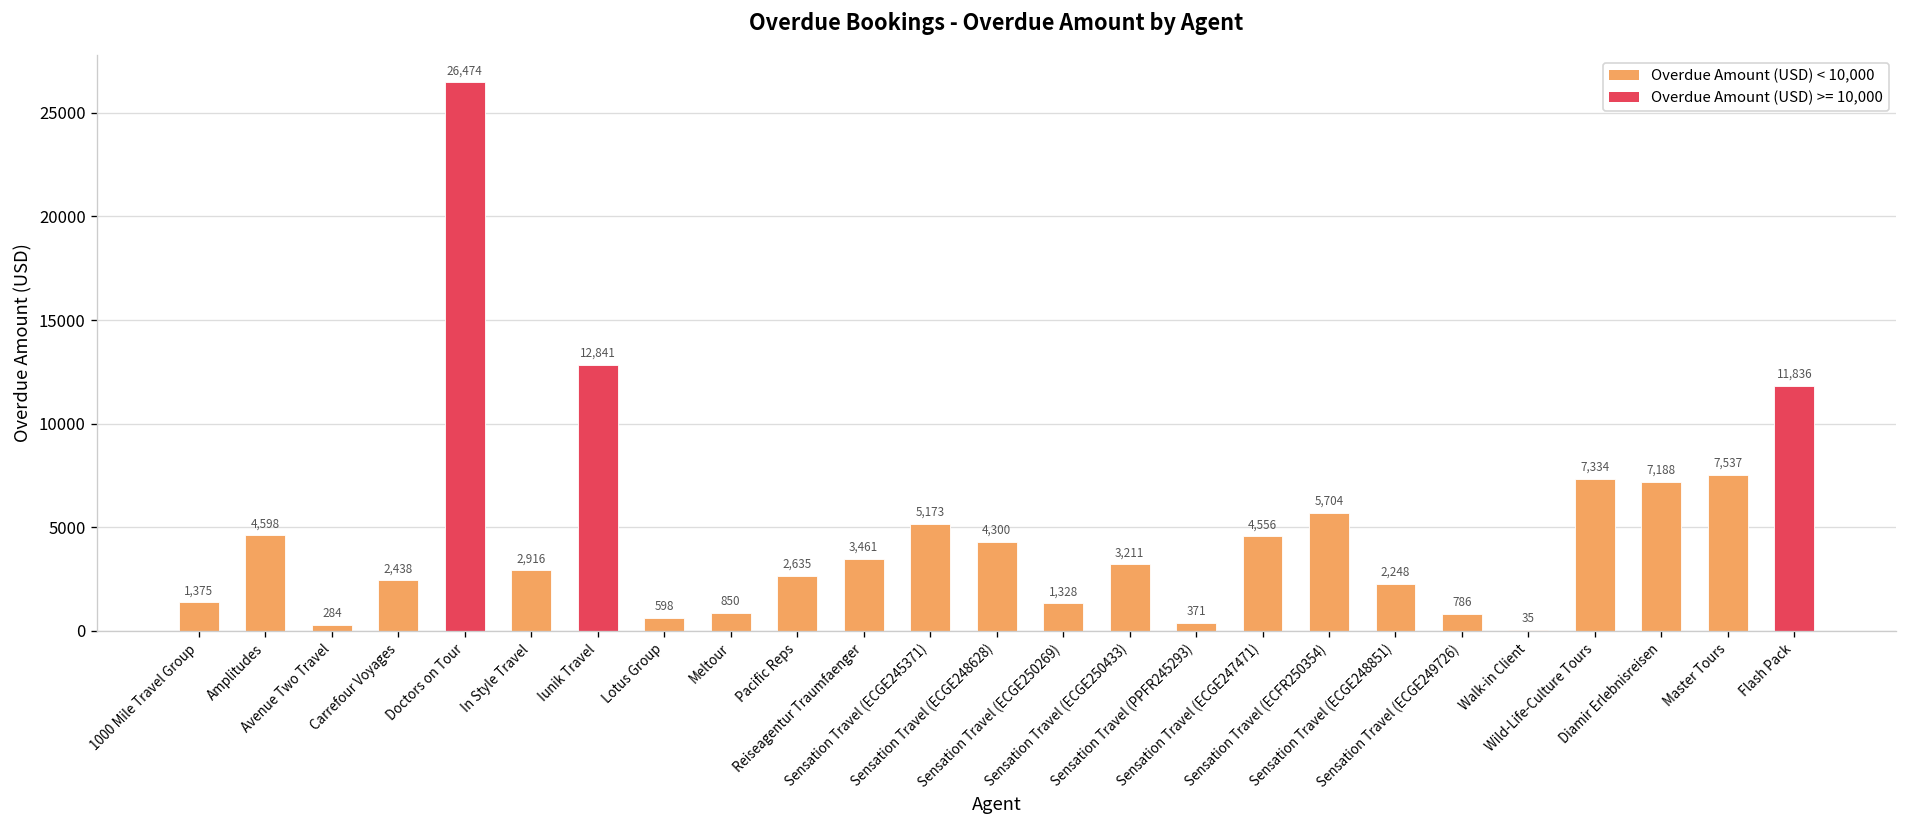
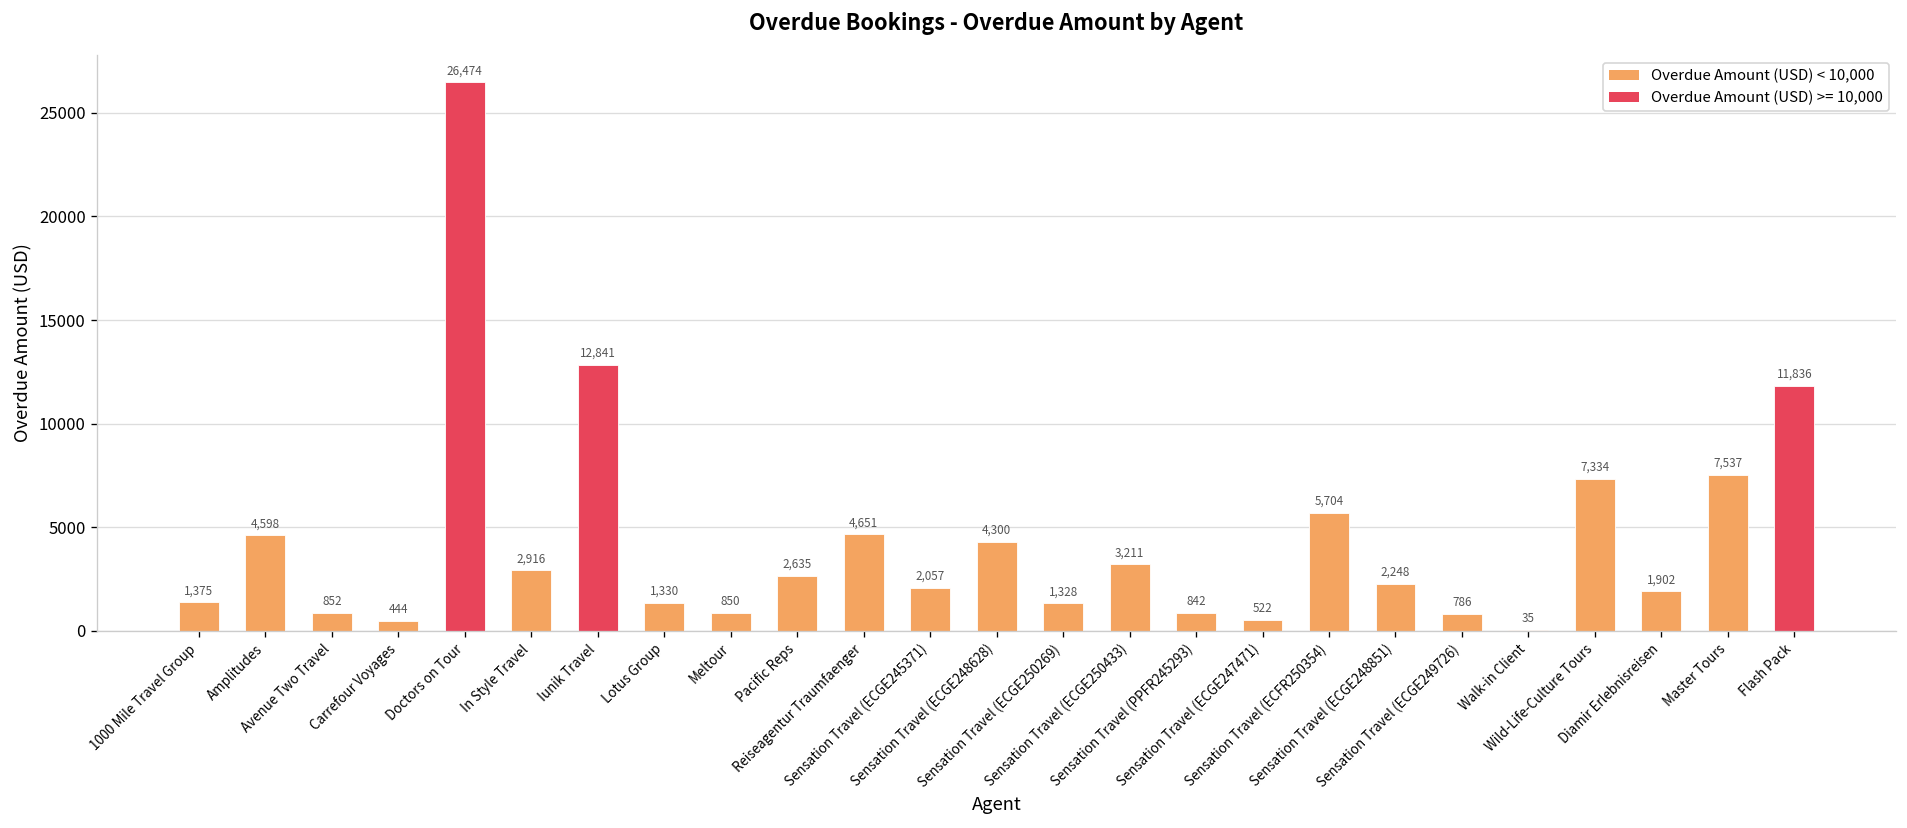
Avenue Two Travel: 284 -> 852
Carrefour Voyages: 2,438 -> 444
Lotus Group: 598 -> 1,330
Reiseagentur Traumfaenger: 3,461 -> 4,651
Sensation Travel (ECGE245371): 5,173 -> 2,057
Sensation Travel (PPFR245293): 371 -> 842
Sensation Travel (ECGE247471): 4,556 -> 522
Diamir Erlebnisreisen: 7,188 -> 1,902
